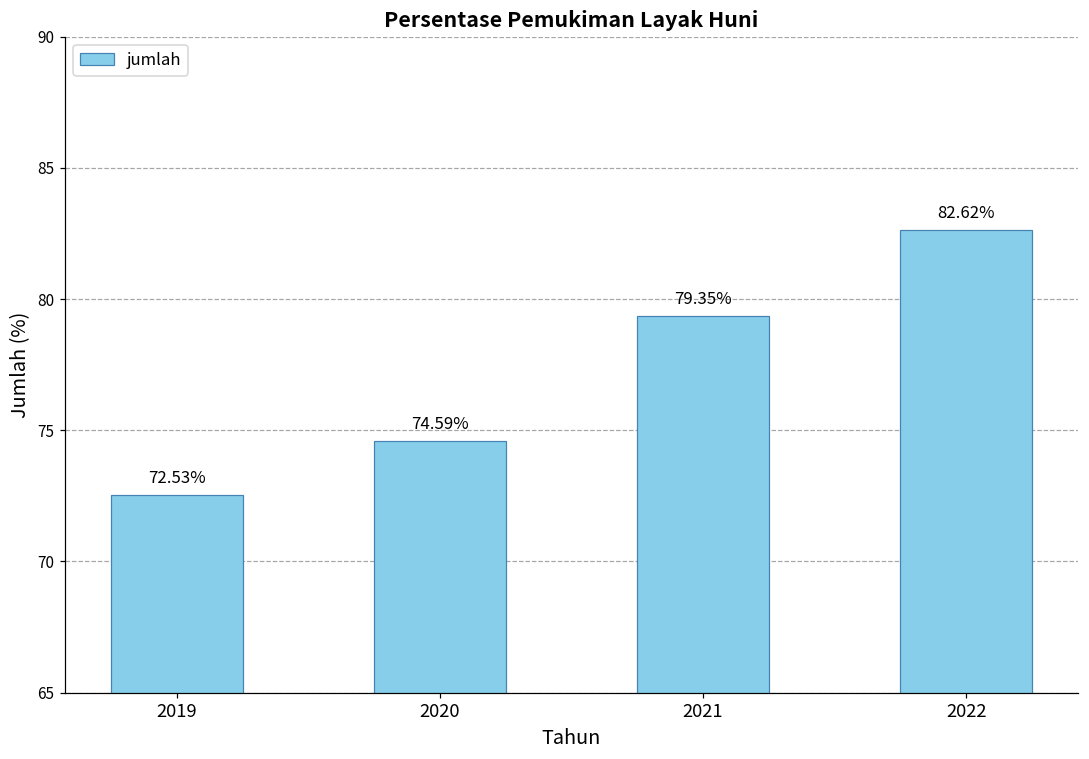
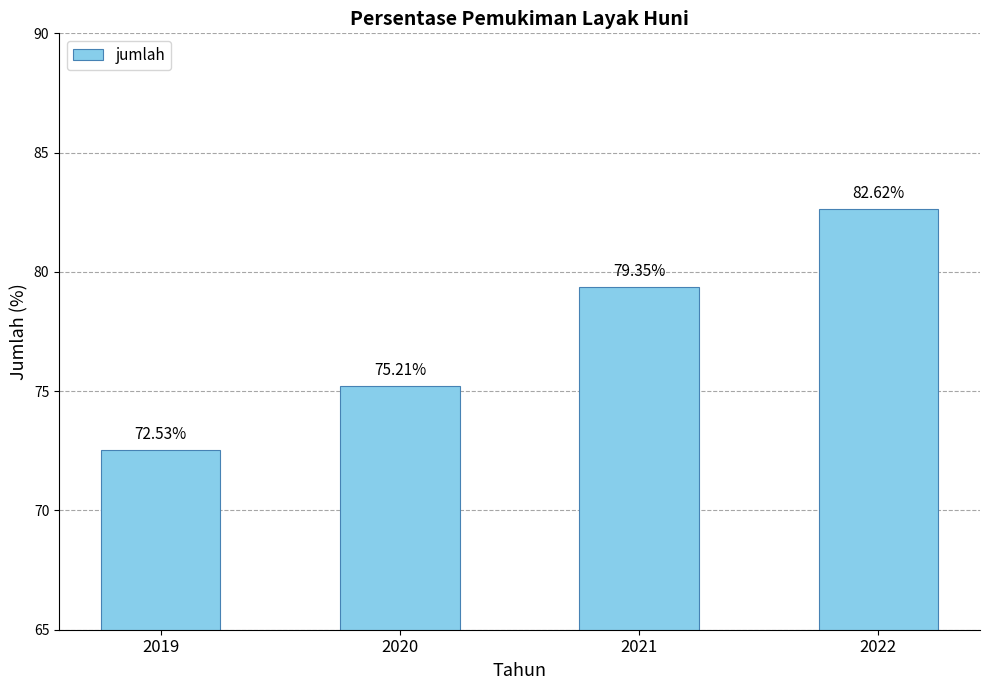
2020: 74.59% -> 75.21%
